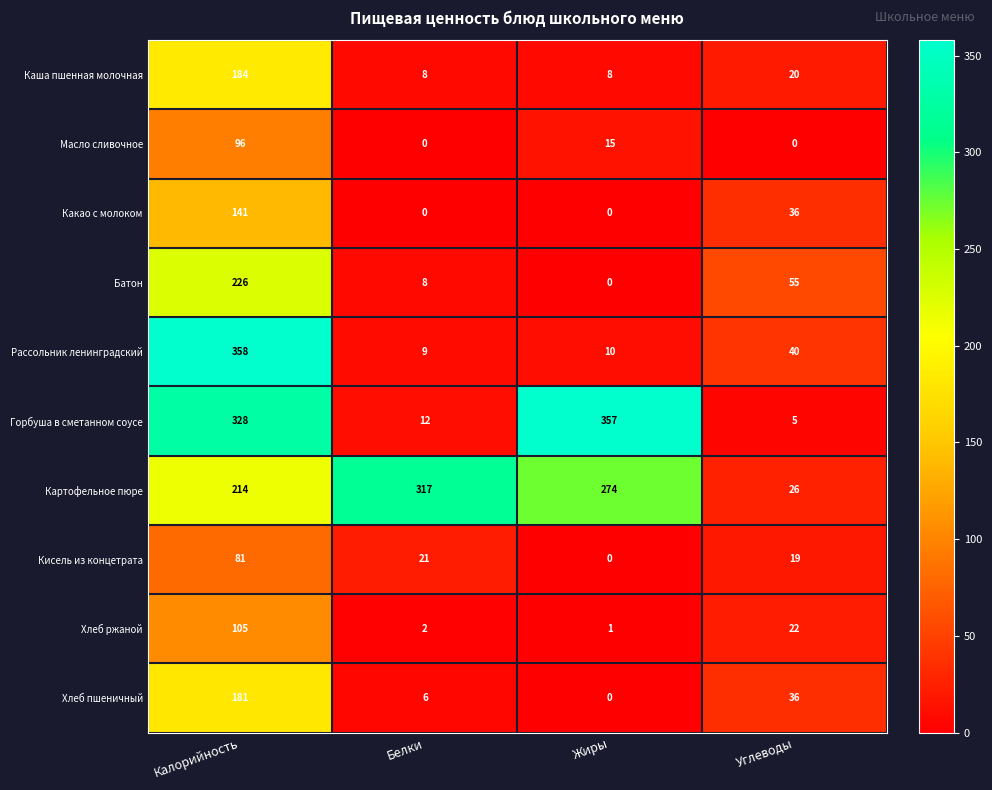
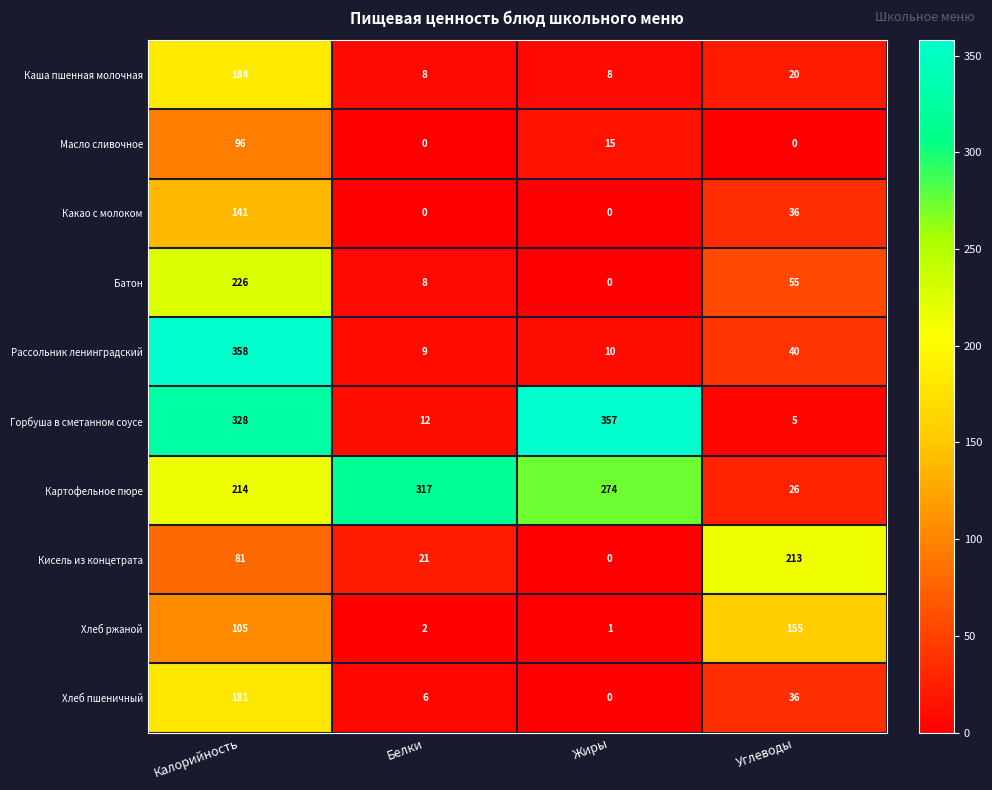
Кисель из концетрата, Углеводы: 19 -> 213
Хлеб ржаной, Углеводы: 22 -> 155
